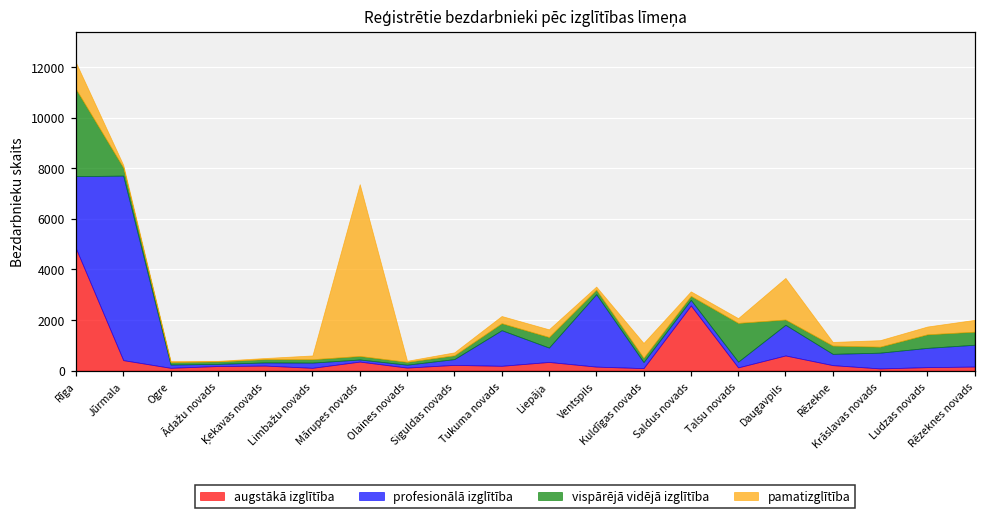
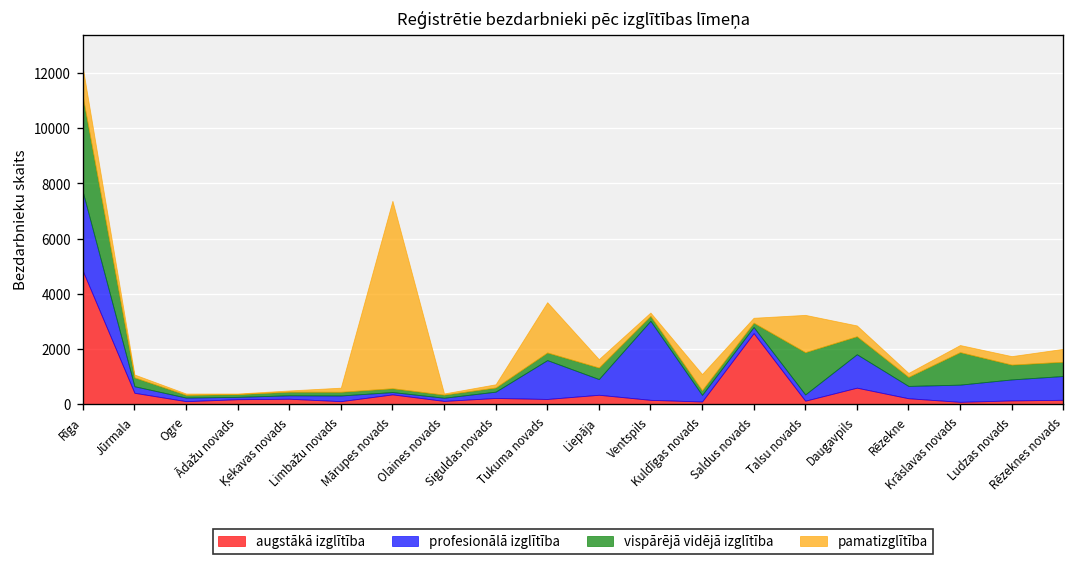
profesionālā izglītība, Jūrmala: 7300 -> 200
pamatizglītība, Tukuma novads: 300 -> 1800
pamatizglītība, Talsu novads: 200 -> 1400
vispārējā vidējā izglītība, Daugavpils: 200 -> 700
pamatizglītība, Daugavpils: 1600 -> 400
vispārējā vidējā izglītība, Krāslavas novads: 200 -> 1200
